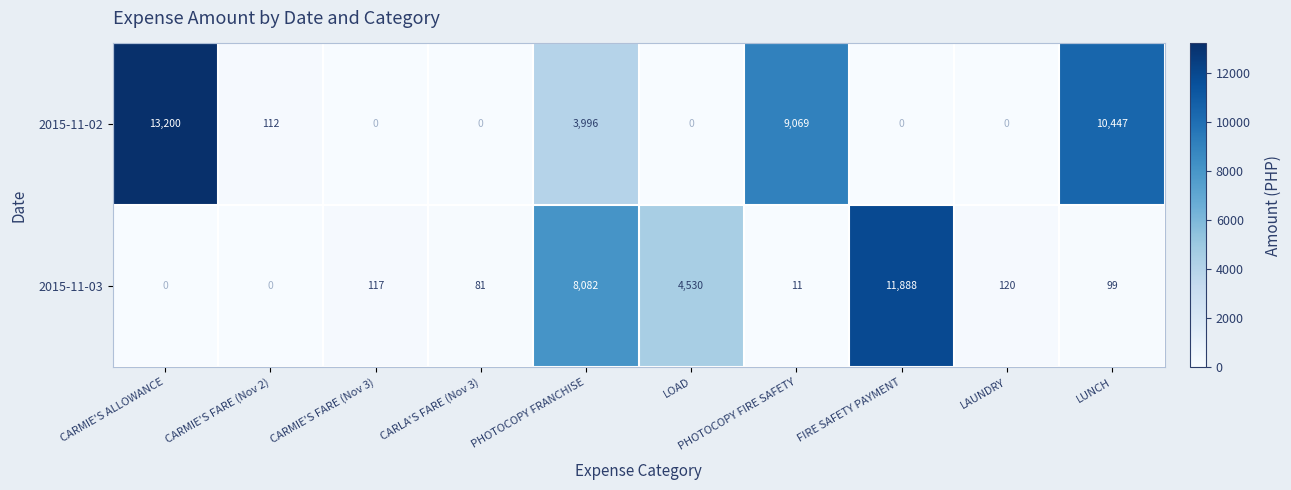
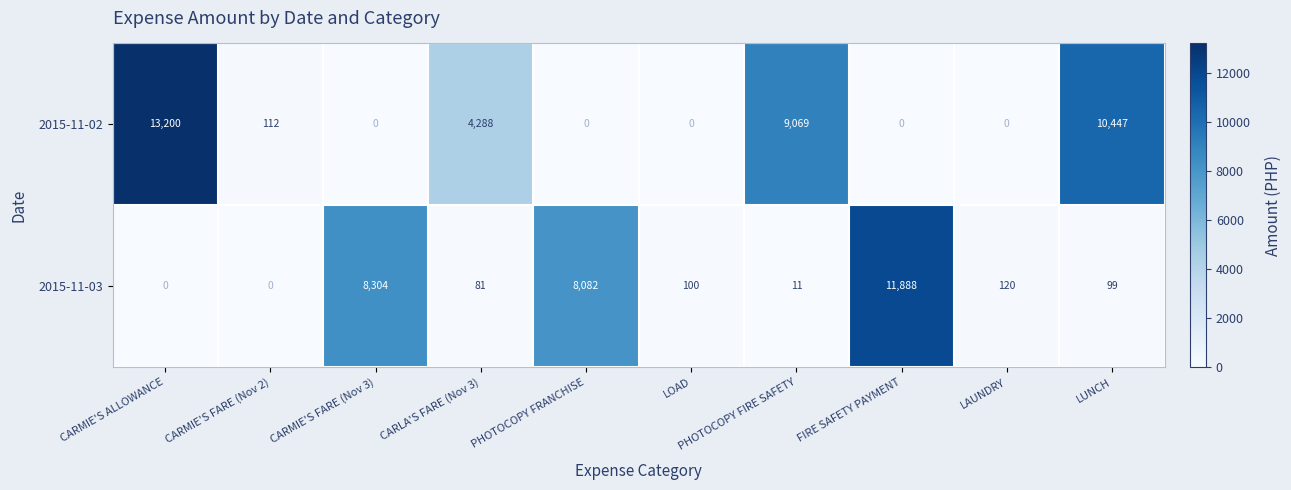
2015-11-02, CARLA'S FARE (Nov 3): 0 -> 4,288
2015-11-02, PHOTOCOPY FRANCHISE: 3,996 -> 0
2015-11-03, CARMIE'S FARE (Nov 3): 117 -> 8,304
2015-11-03, LOAD: 4,530 -> 100
